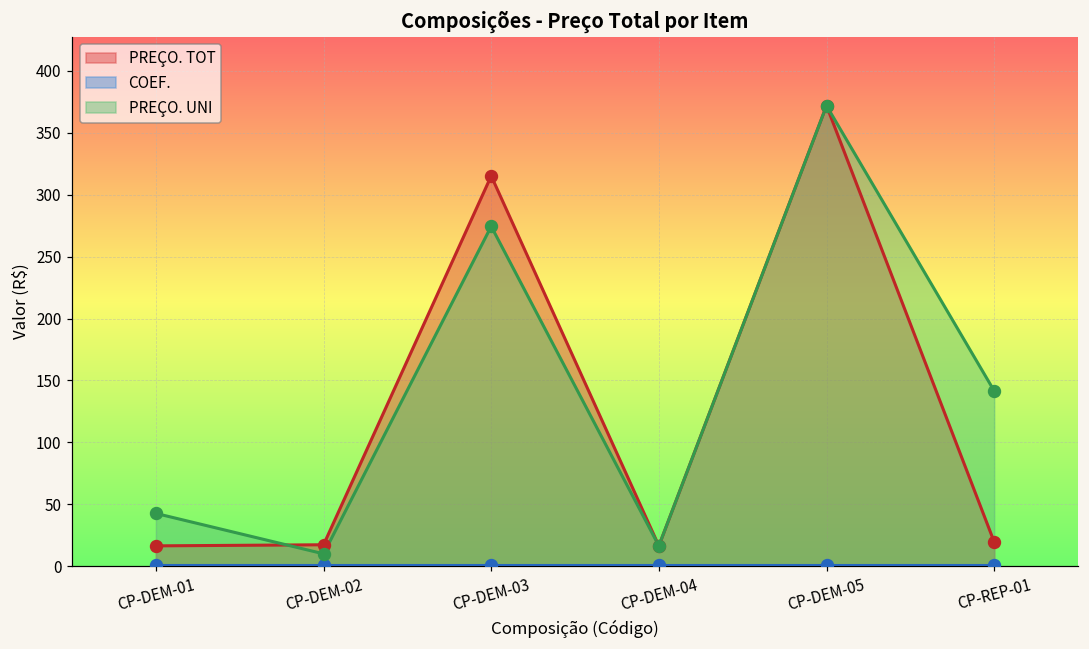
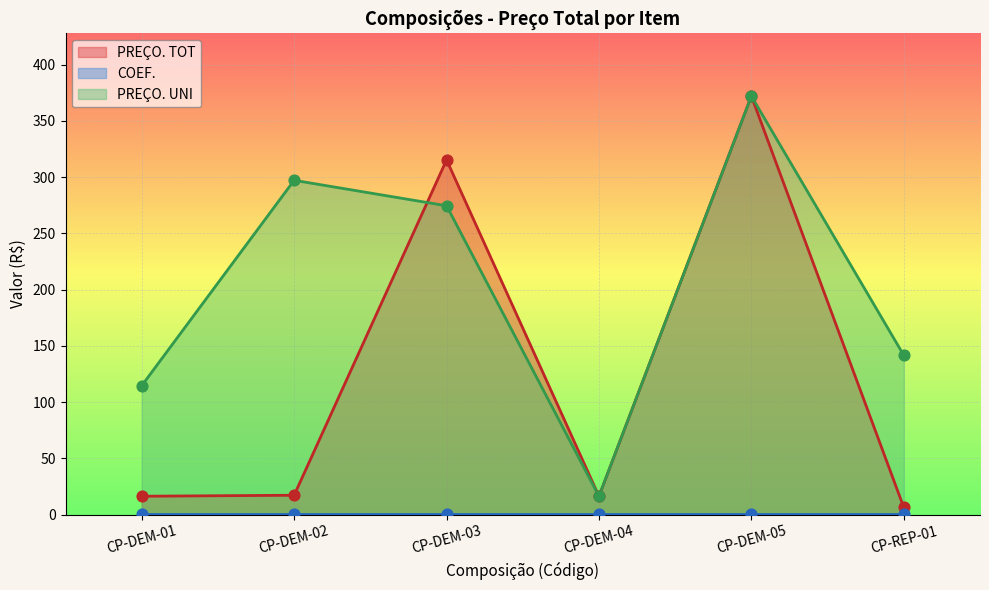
PREÇO. UNI, CP-DEM-01: 43 -> 115
PREÇO. UNI, CP-DEM-02: 10 -> 297
PREÇO. TOT, CP-REP-01: 20 -> 6
